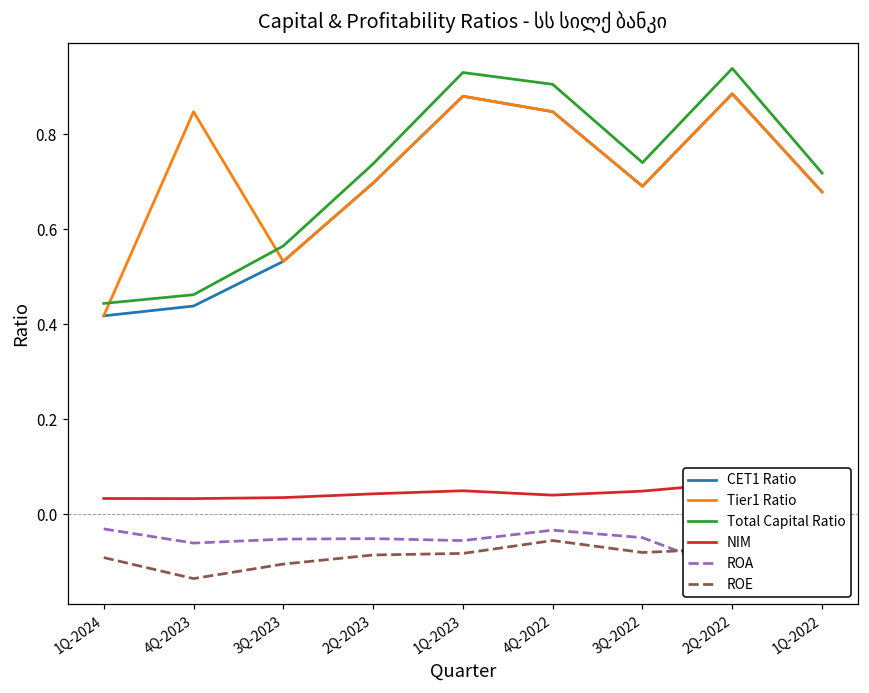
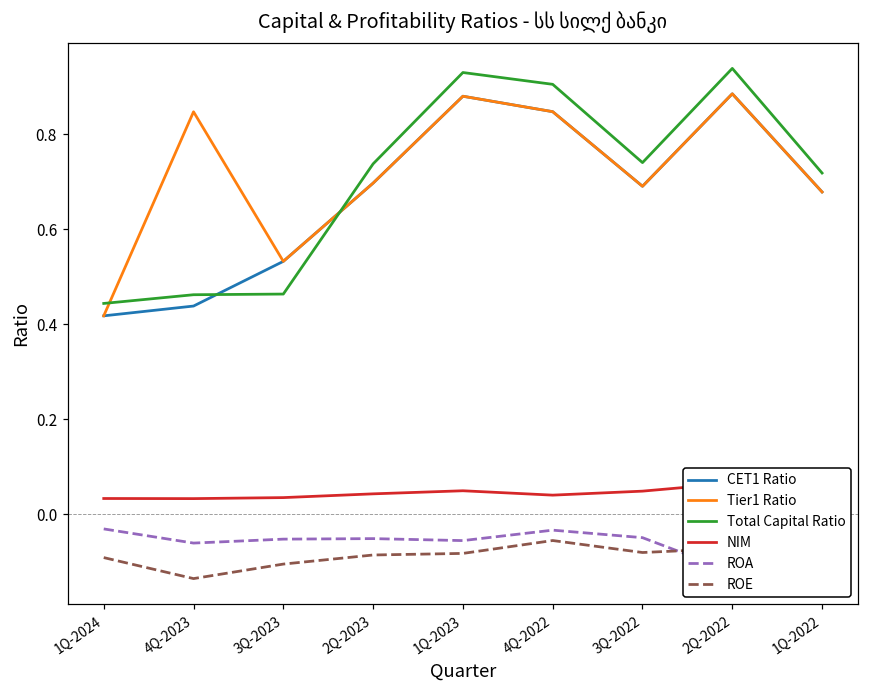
Total Capital Ratio, 3Q-2023: 0.56 -> 0.46
